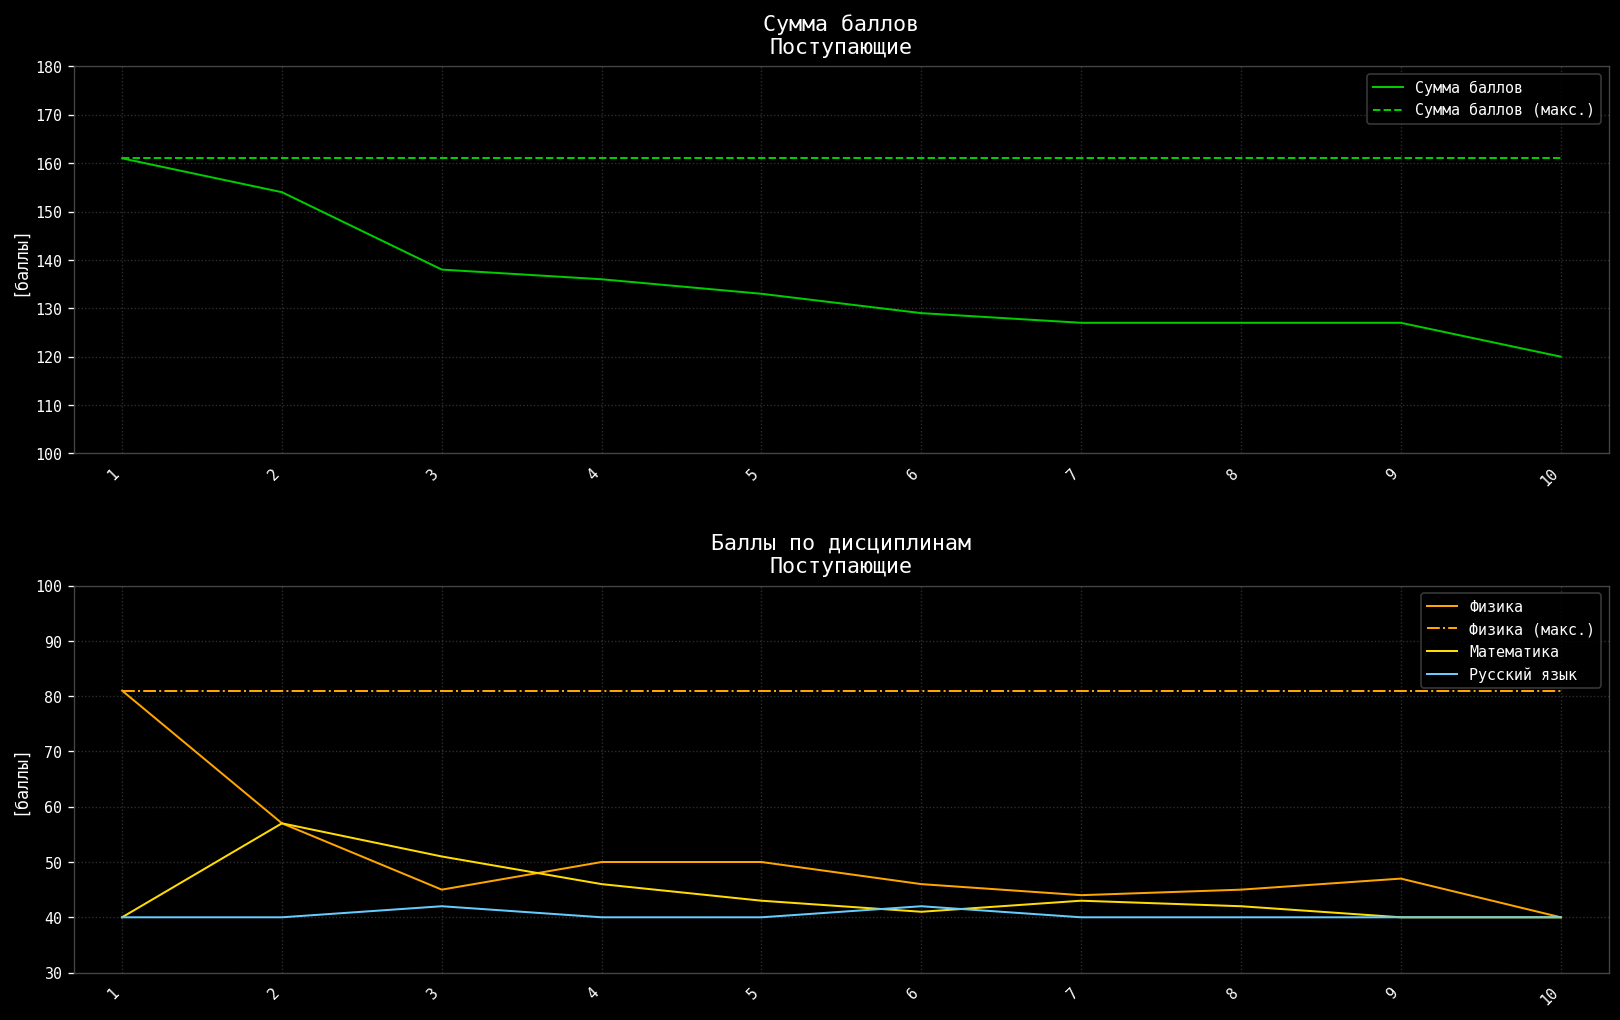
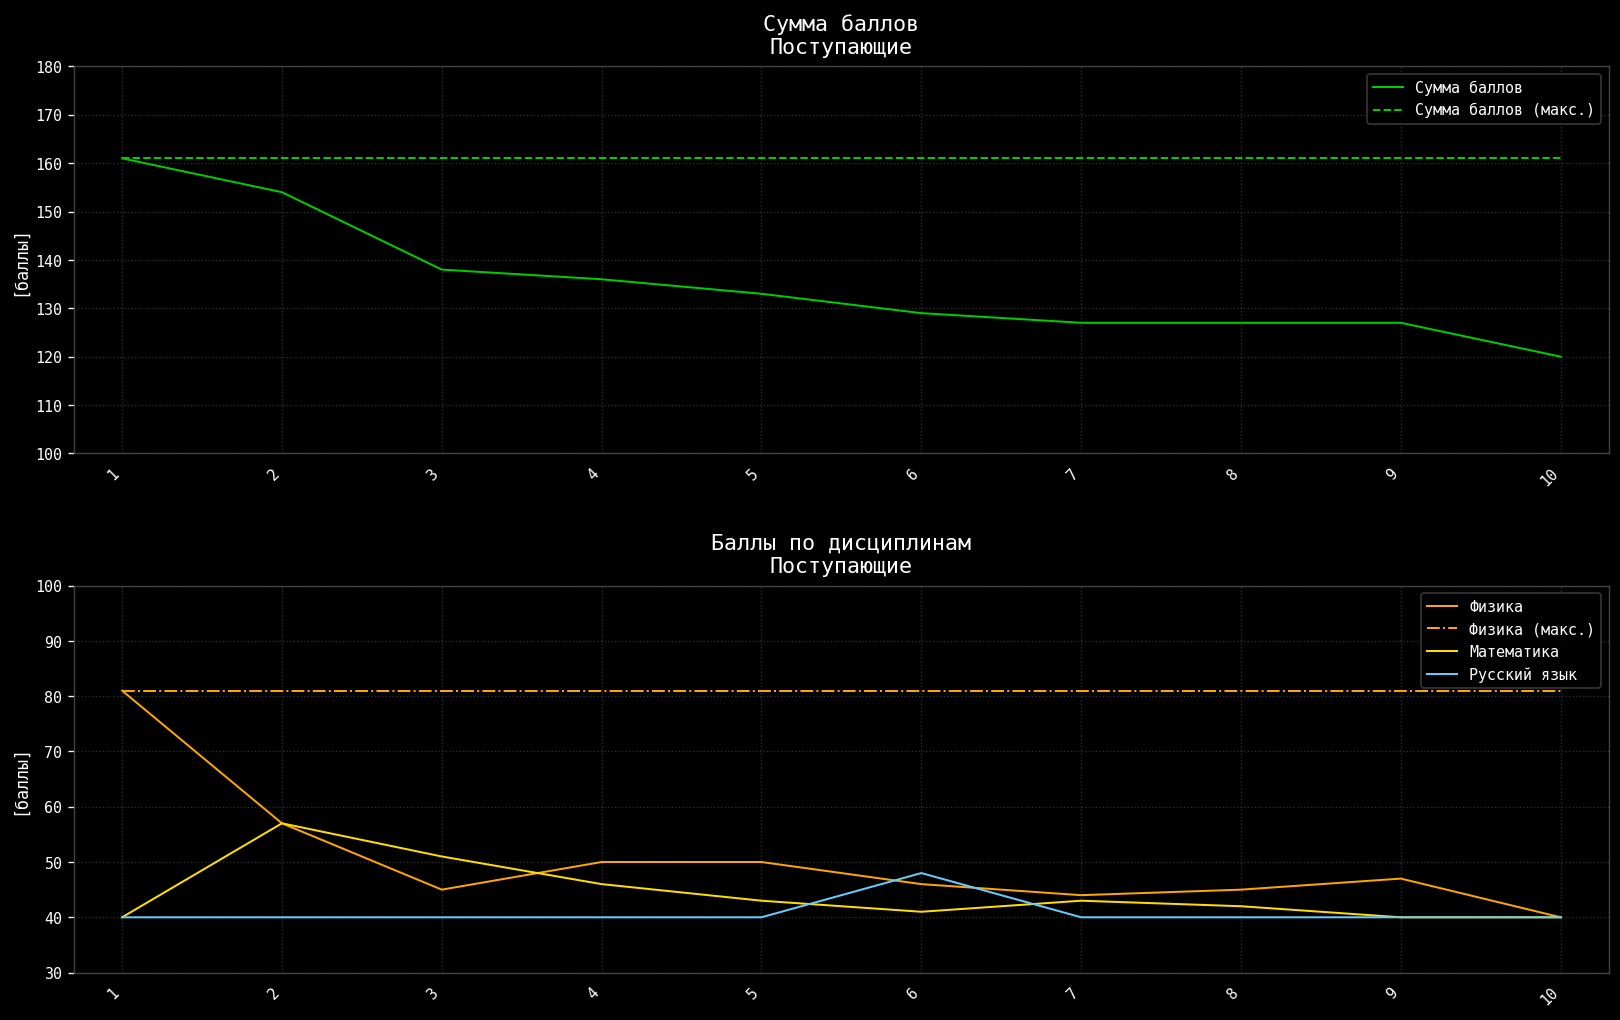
Баллы по дисциплинам Поступающие, Русский язык, 3: 42 -> 40
Баллы по дисциплинам Поступающие, Русский язык, 6: 42 -> 48
